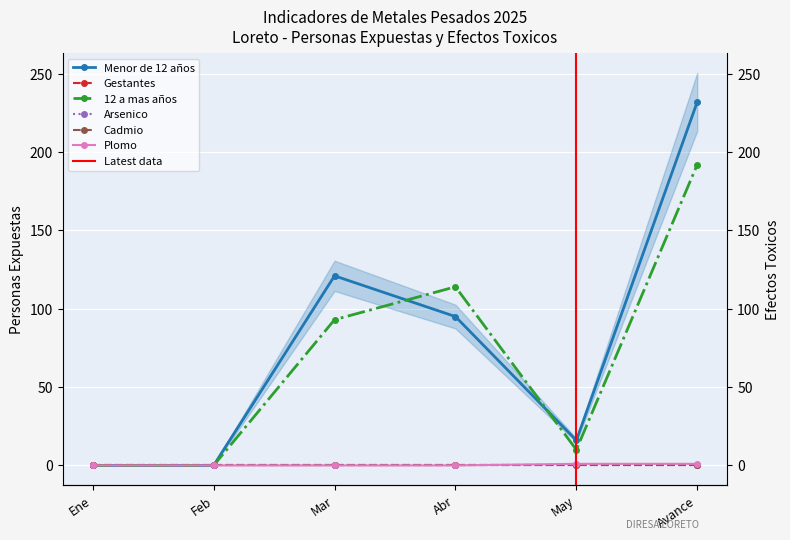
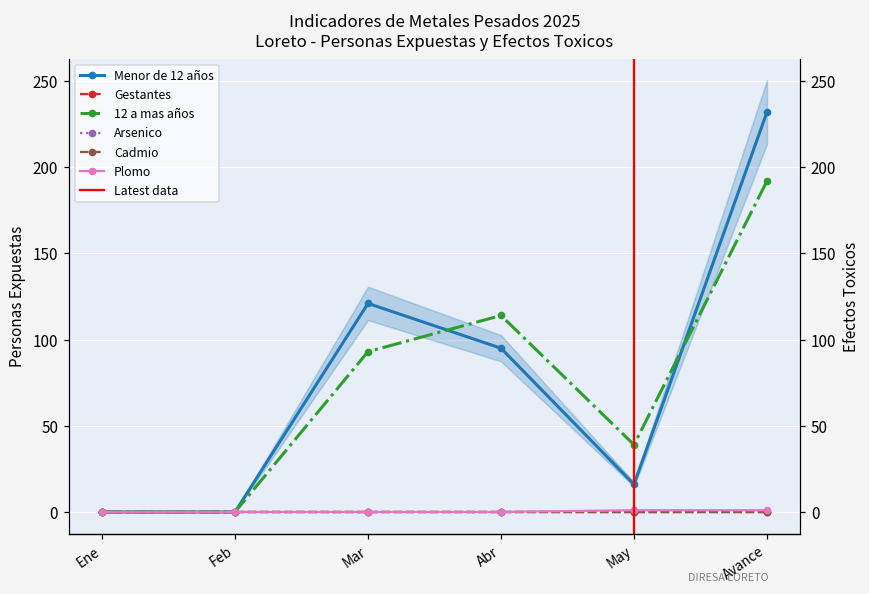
12 a mas años, May: 10 -> 39
